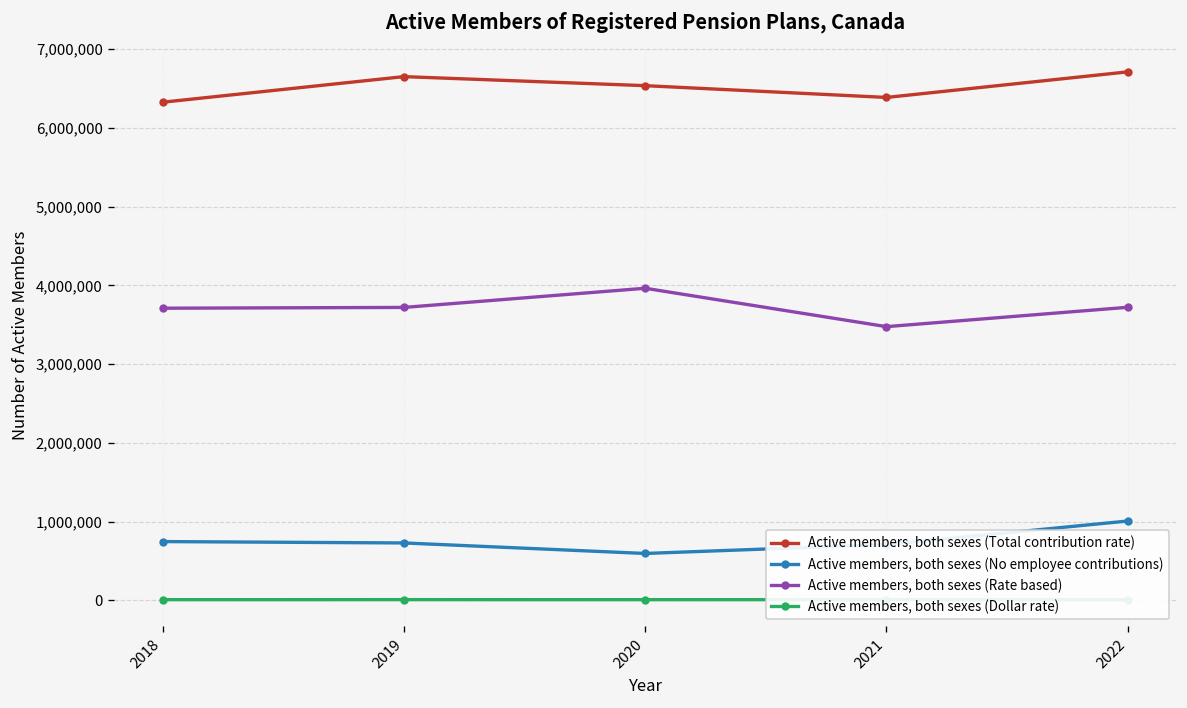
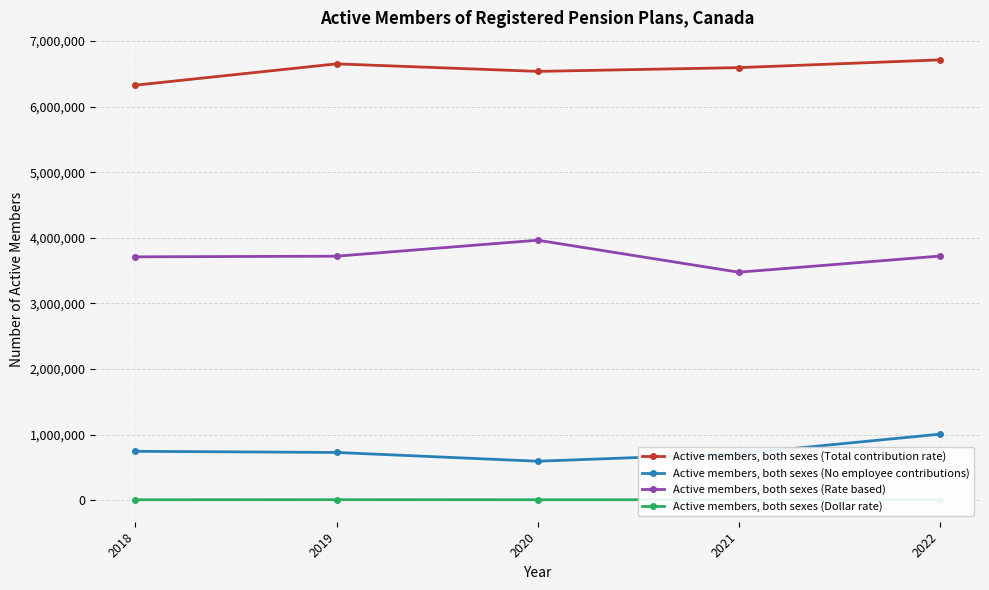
Active members, both sexes (Total contribution rate), 2021: 6,400,000 -> 6,600,000
